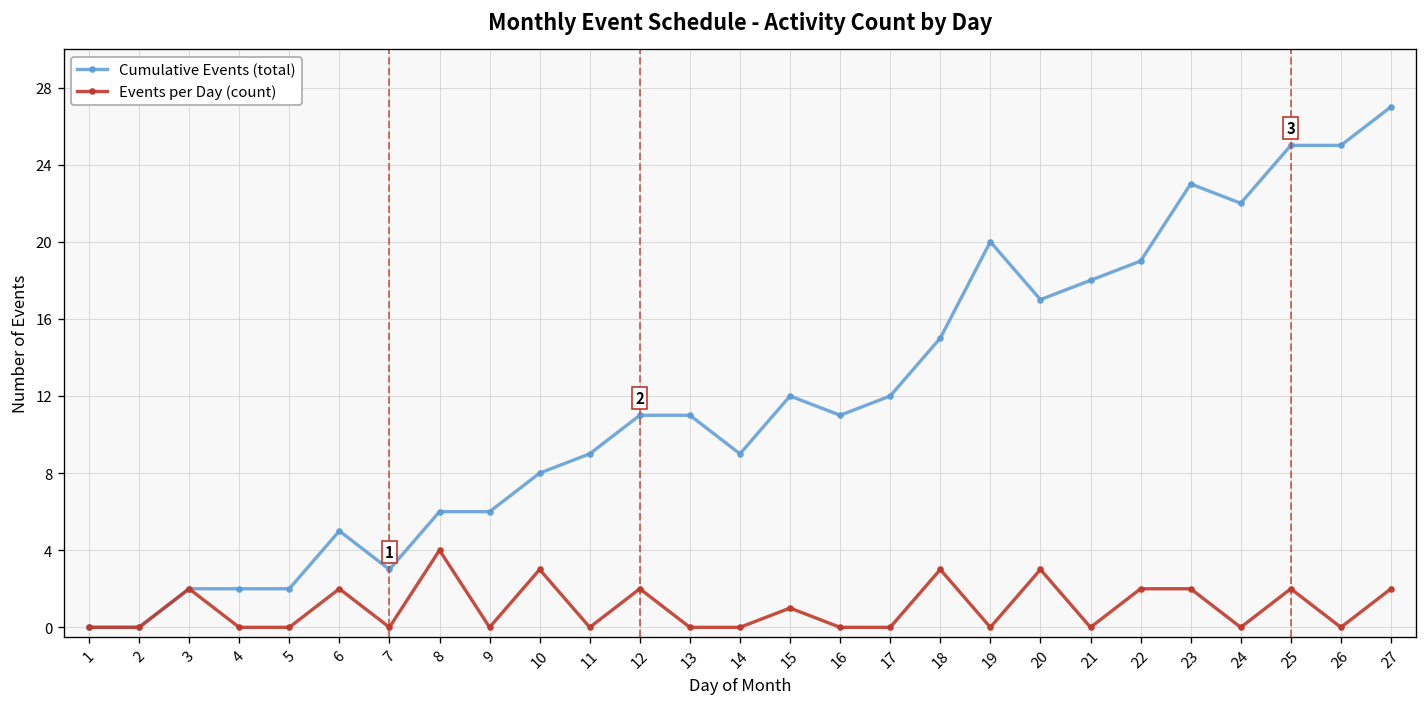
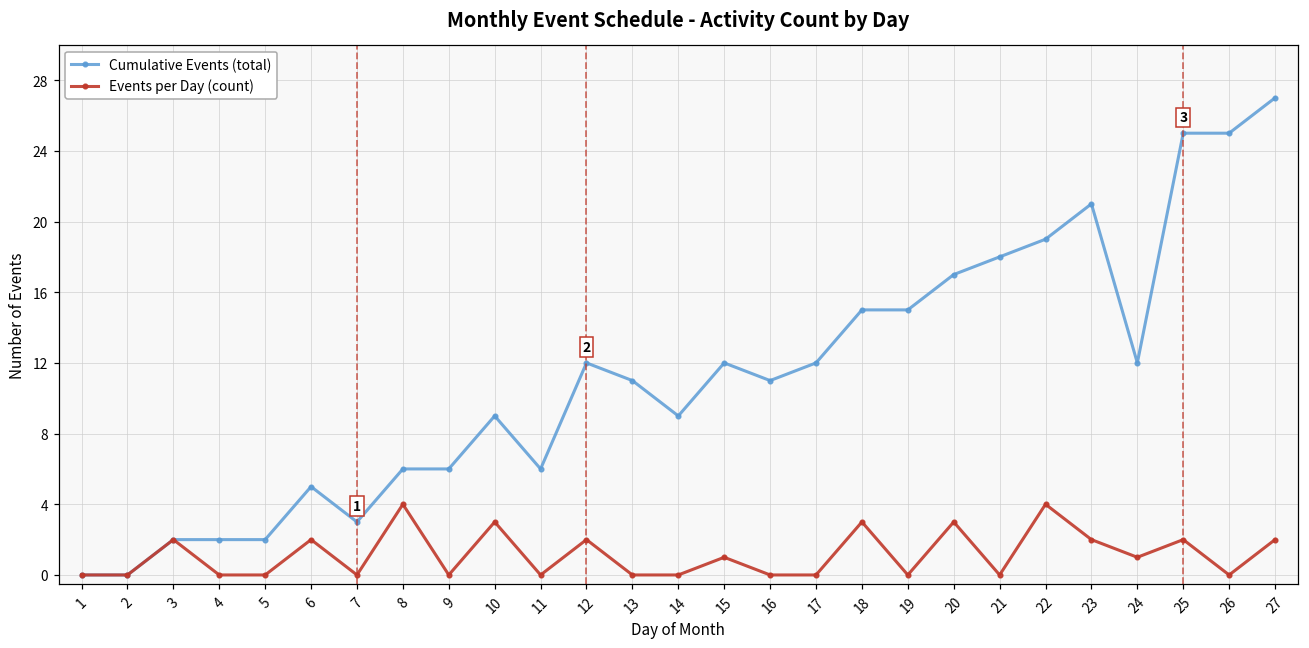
Cumulative Events (total), 10: 8 -> 9
Cumulative Events (total), 11: 9 -> 6
Cumulative Events (total), 12: 11 -> 12
Cumulative Events (total), 19: 20 -> 15
Events per Day (count), 22: 2 -> 4
Cumulative Events (total), 23: 23 -> 21
Cumulative Events (total), 24: 22 -> 12
Events per Day (count), 24: 0 -> 1
